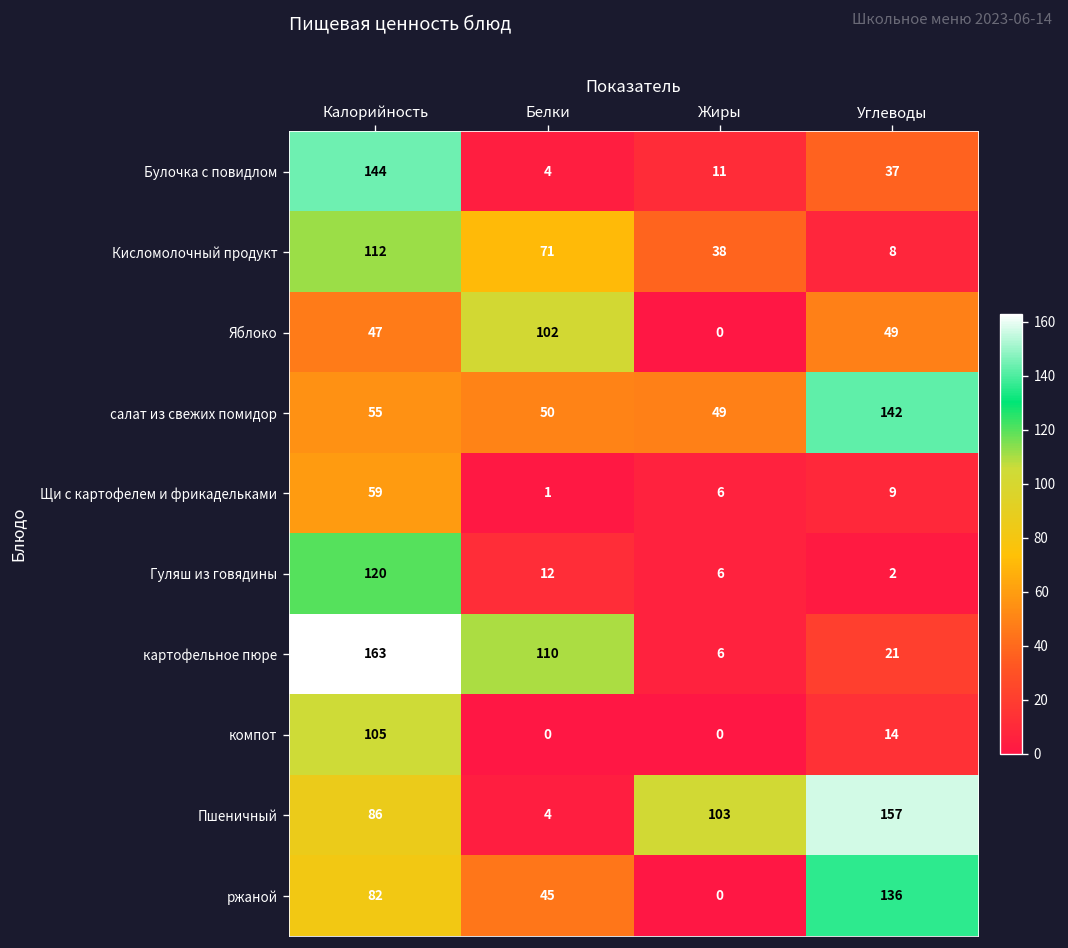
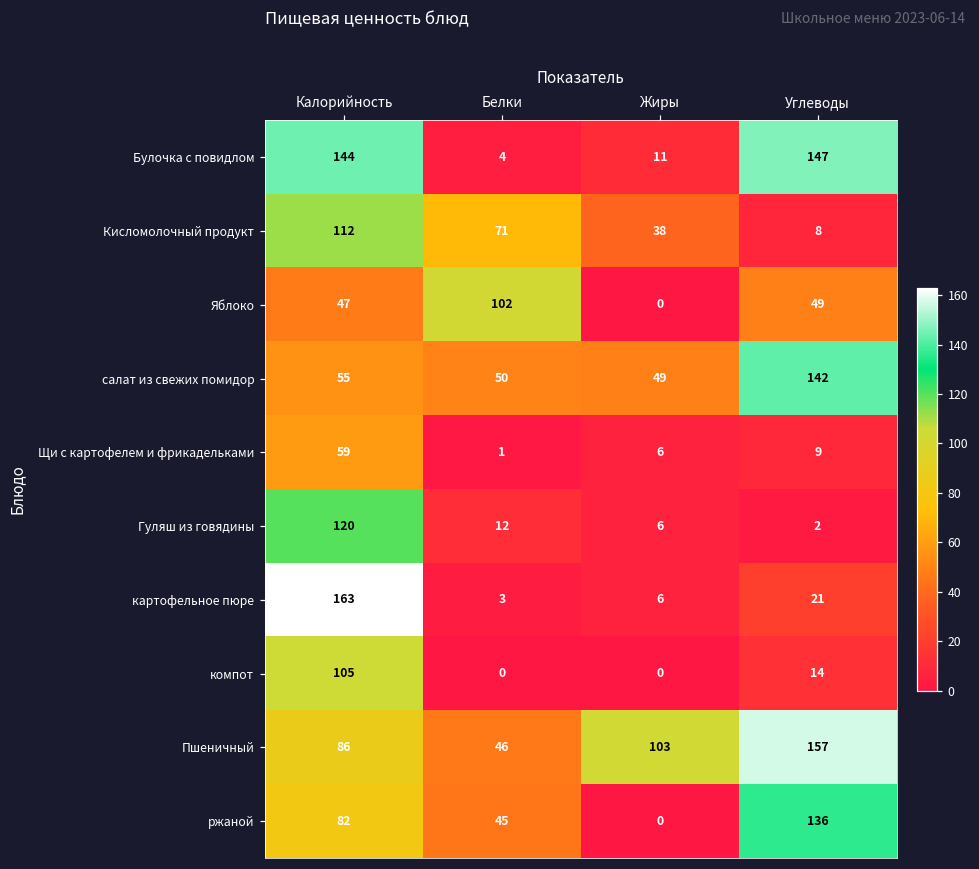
Булочка с повидлом, Углеводы: 37 -> 147
картофельное пюре, Белки: 110 -> 3
Пшеничный, Белки: 4 -> 46
